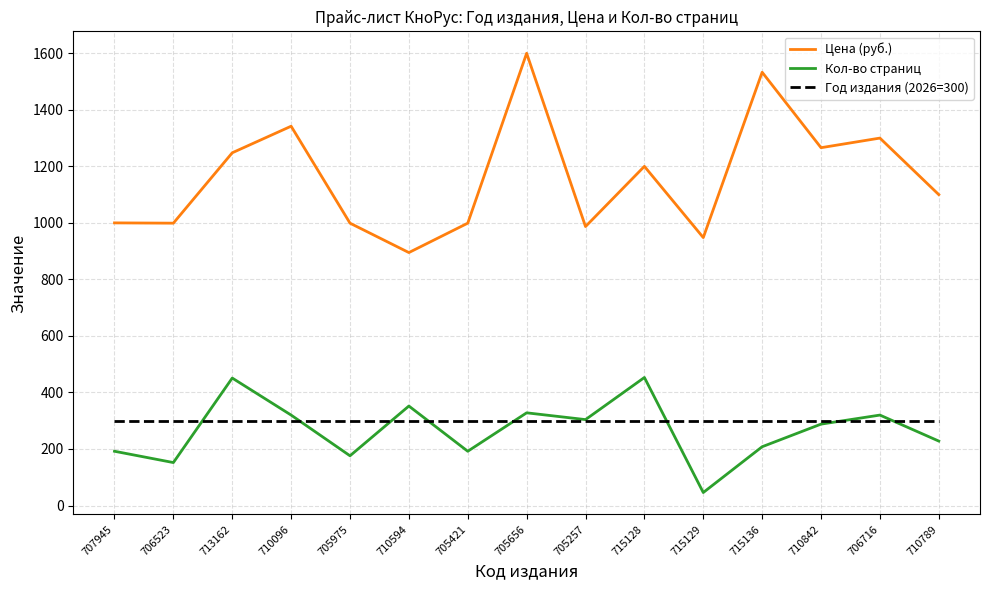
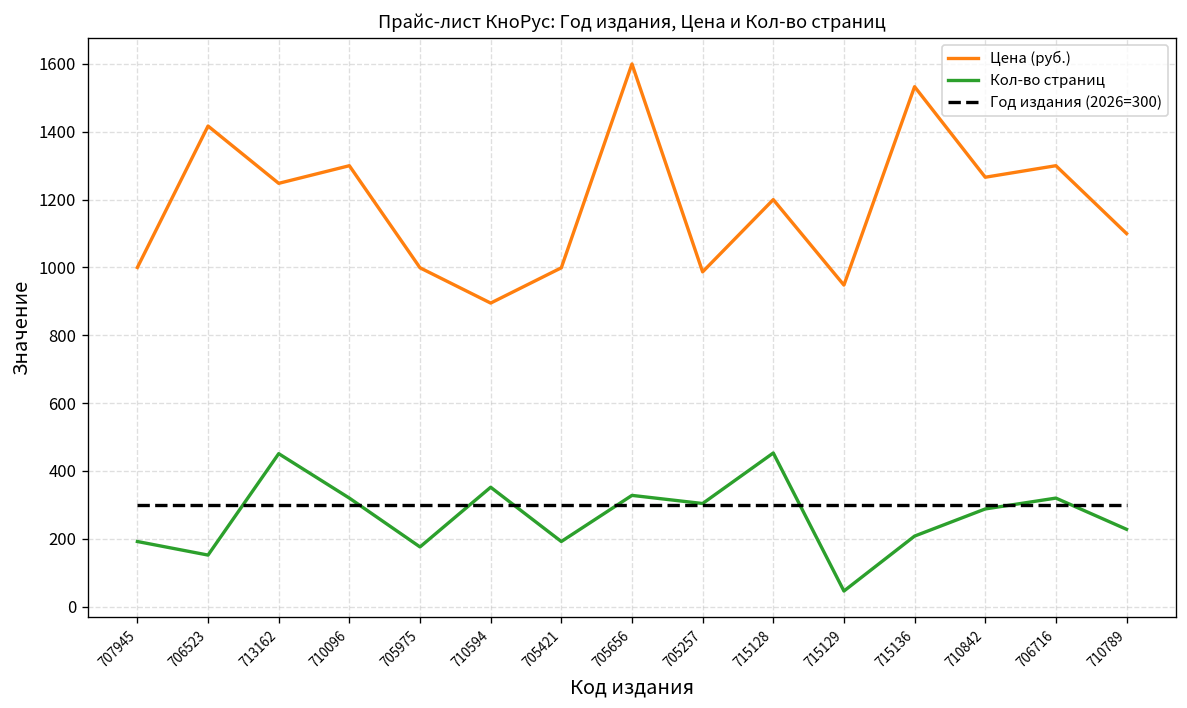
Цена (руб.), 706523: 1000 -> 1420
Цена (руб.), 710096: 1340 -> 1300
